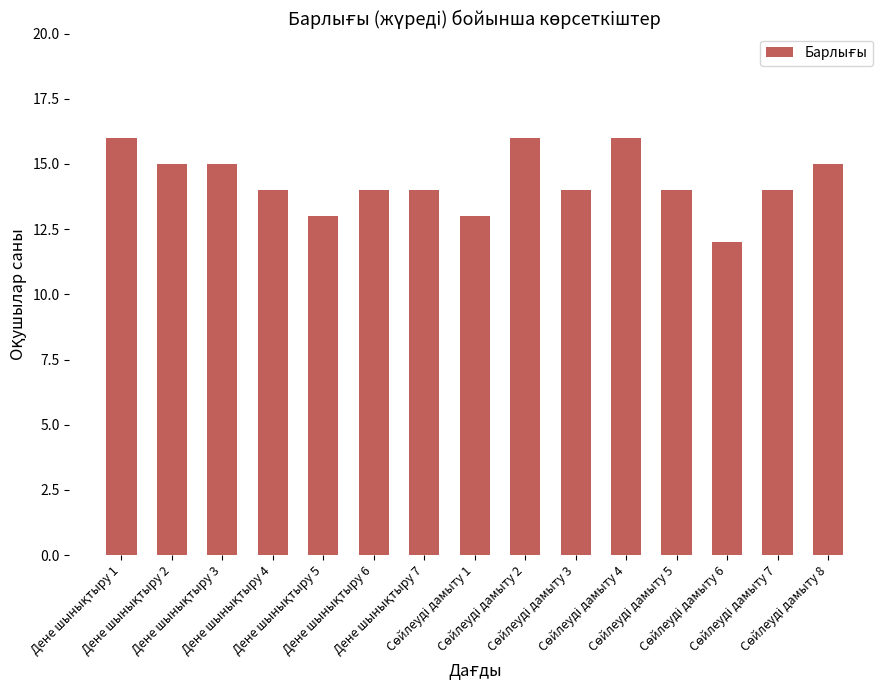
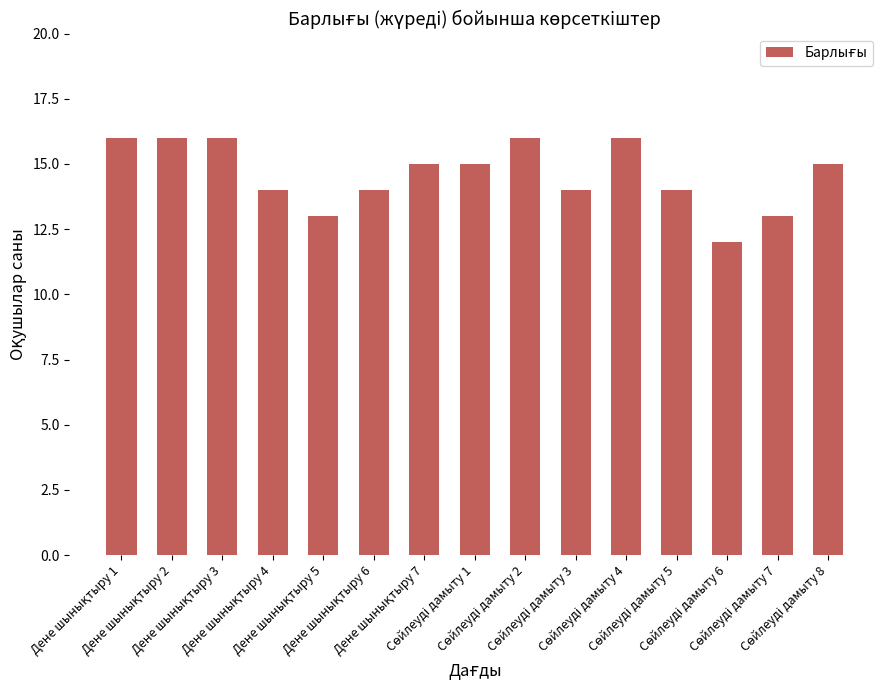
Дене шынықтыру 2: 15 -> 16
Дене шынықтыру 3: 15 -> 16
Дене шынықтыру 7: 14 -> 15
Сөйлеуді дамыту 1: 13 -> 15
Сөйлеуді дамыту 7: 14 -> 13
